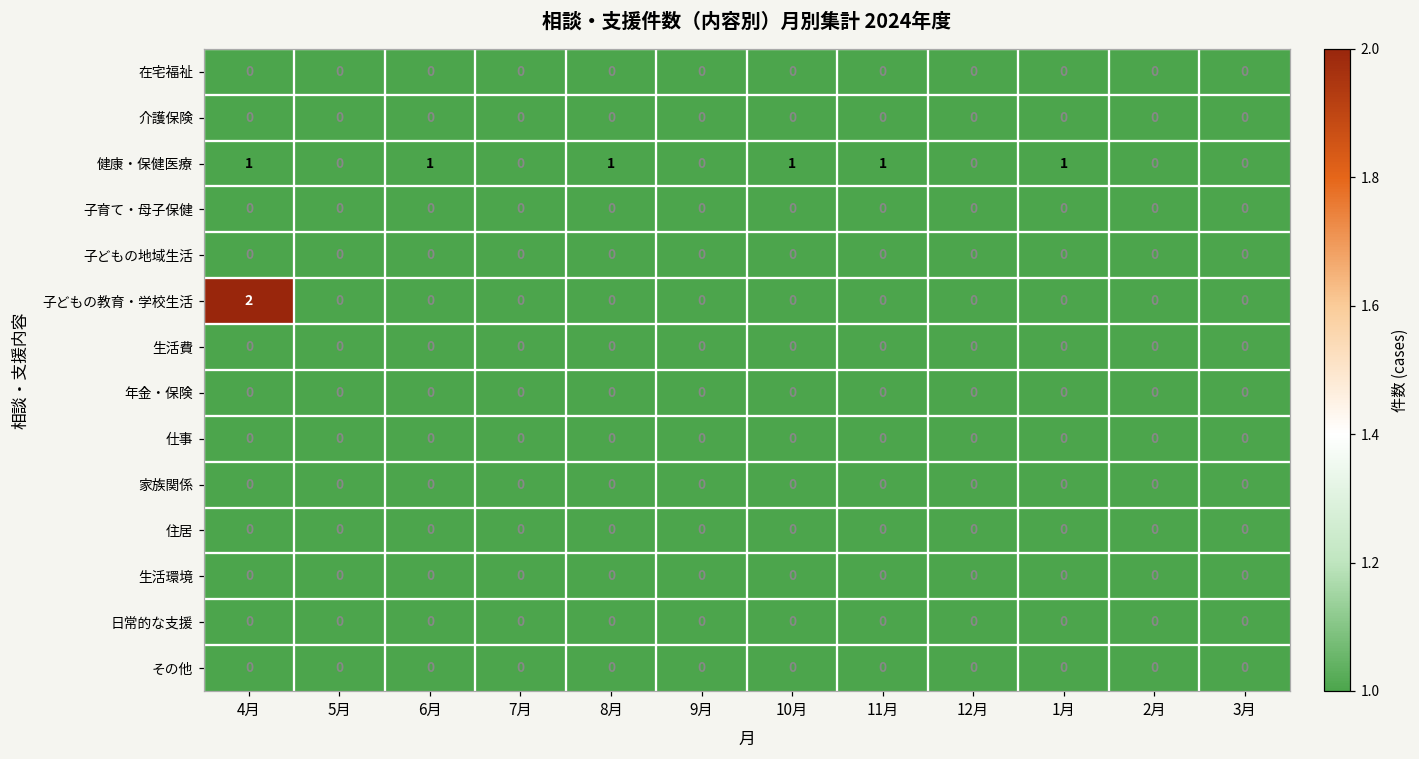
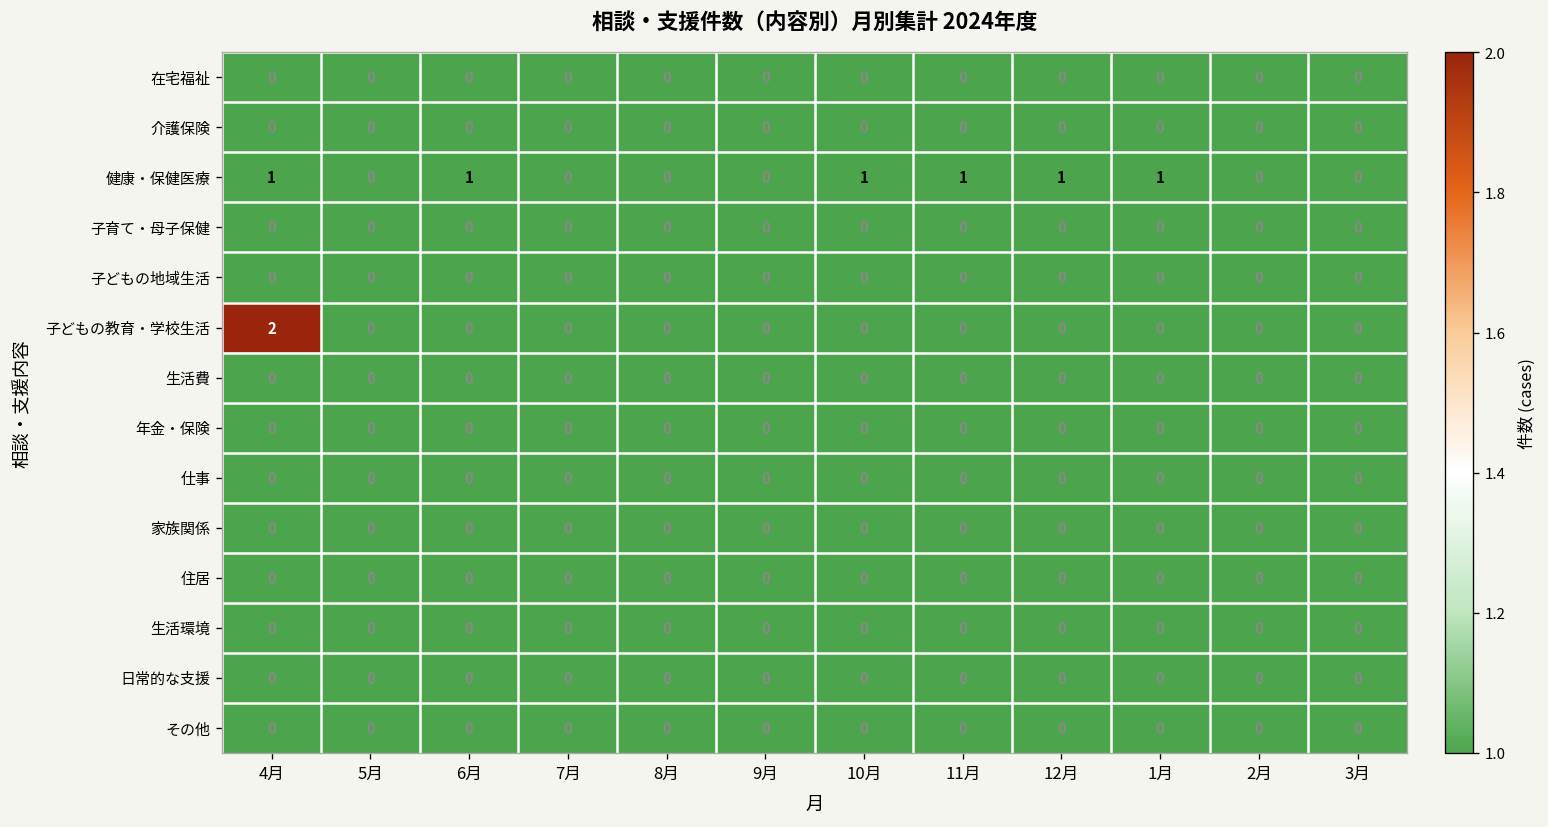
健康・保健医療, 8月: 1 -> 0
健康・保健医療, 12月: 0 -> 1
